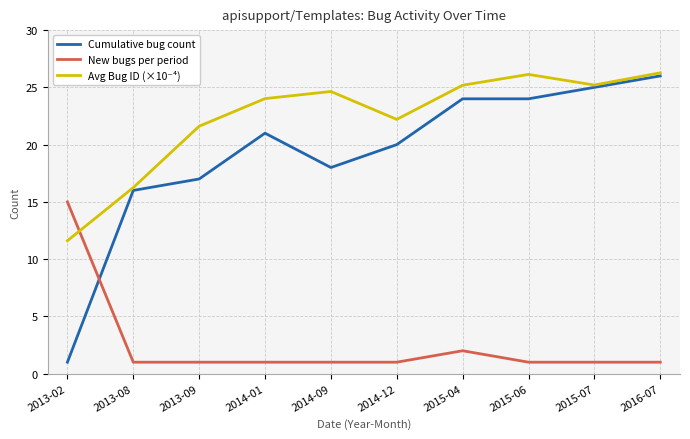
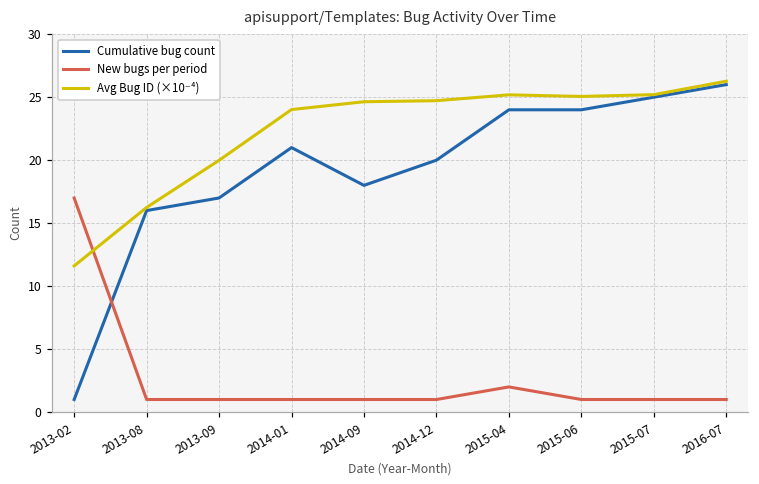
New bugs per period, 2013-02: 15 -> 17
Avg Bug ID (×10⁻⁴), 2013-09: 21.6 -> 20.0
Avg Bug ID (×10⁻⁴), 2014-12: 22.2 -> 24.7
Avg Bug ID (×10⁻⁴), 2015-06: 26.1 -> 25.1
